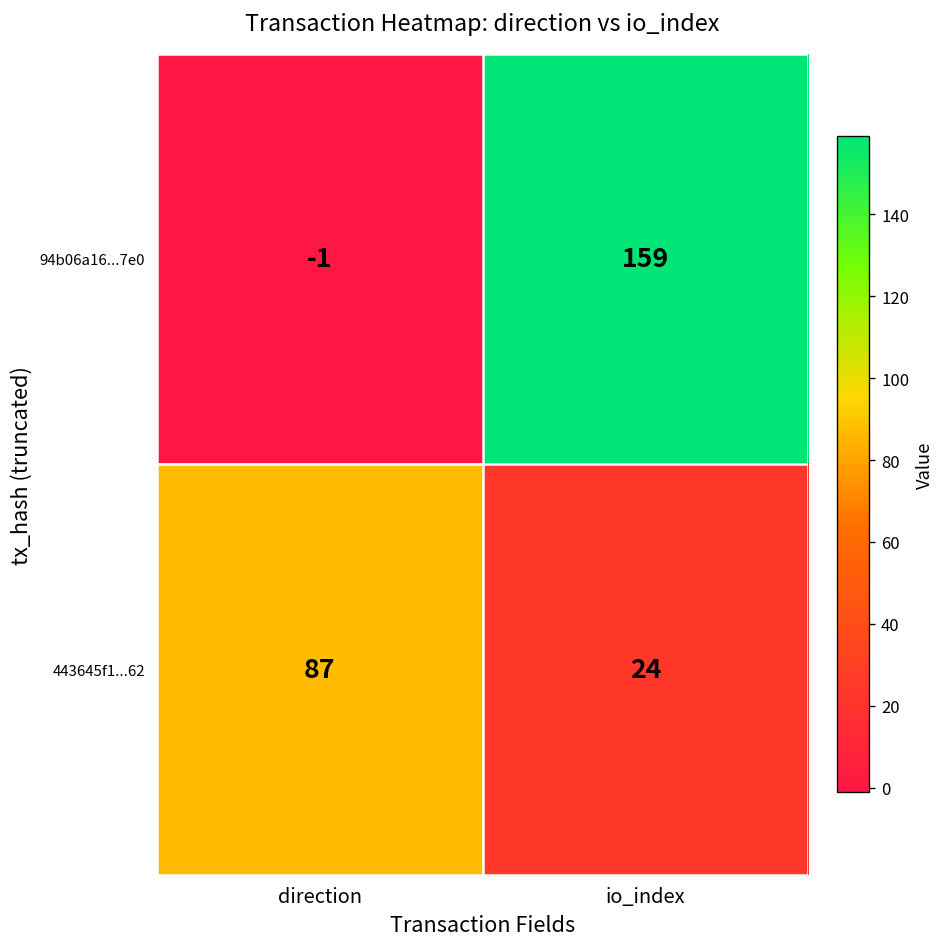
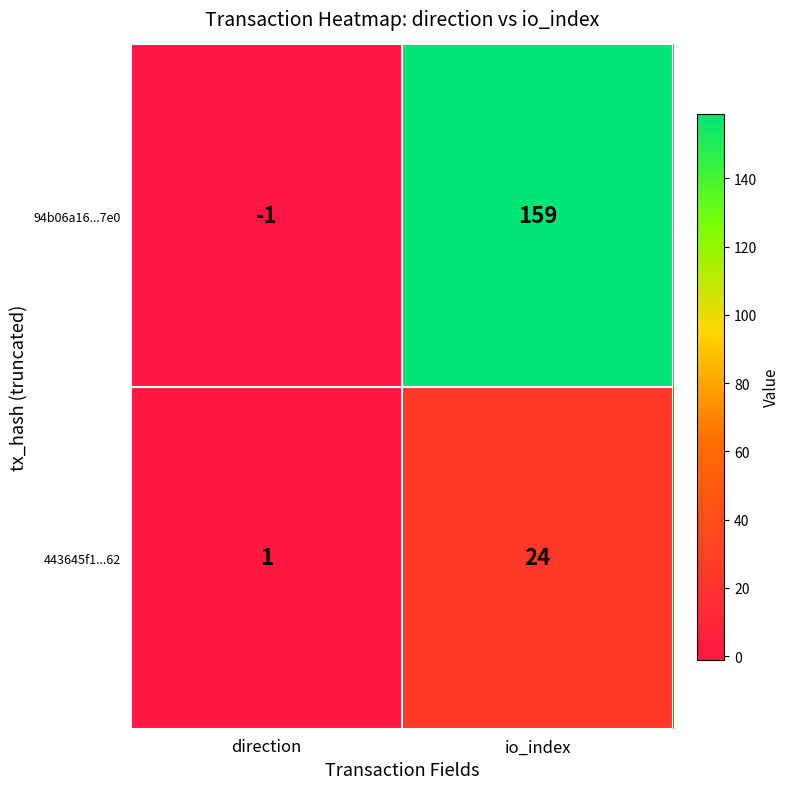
443645f1...62, direction: 87 -> 1
